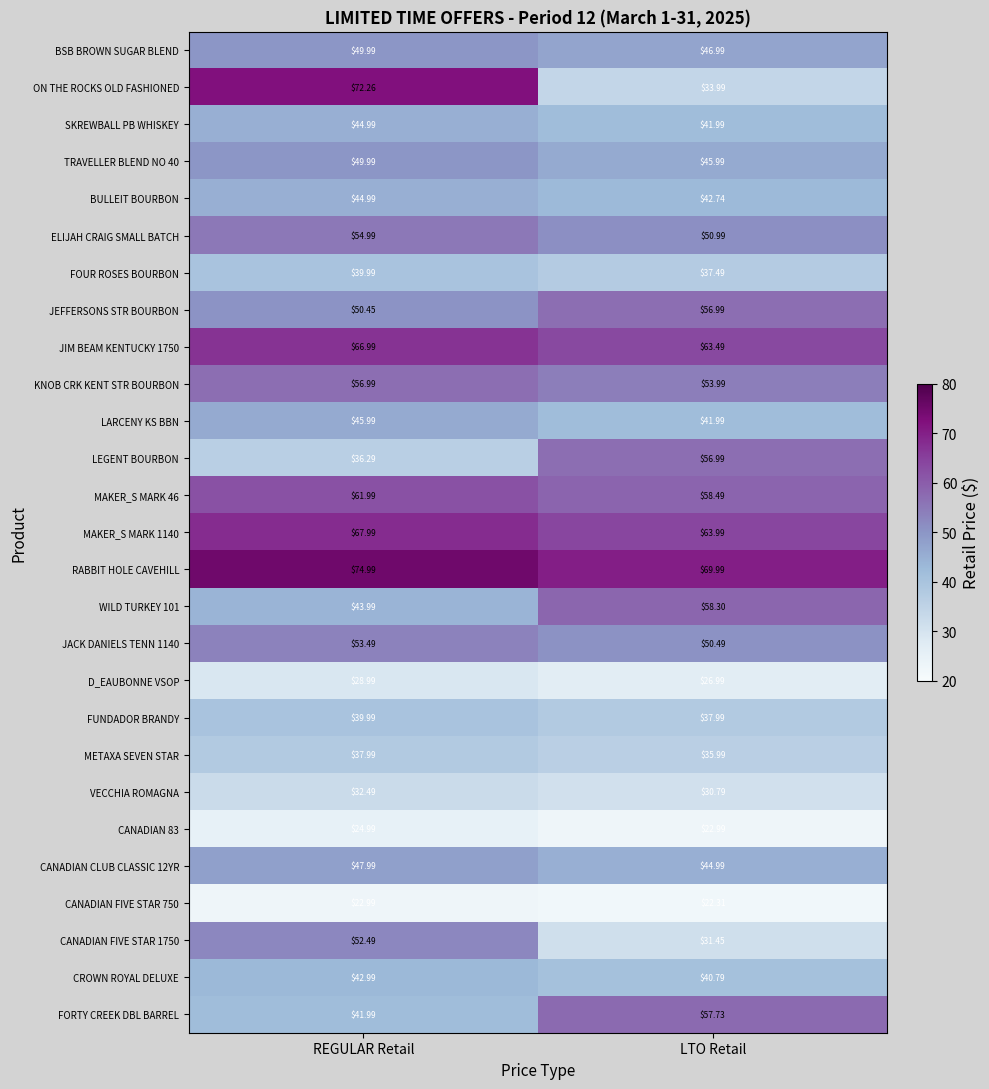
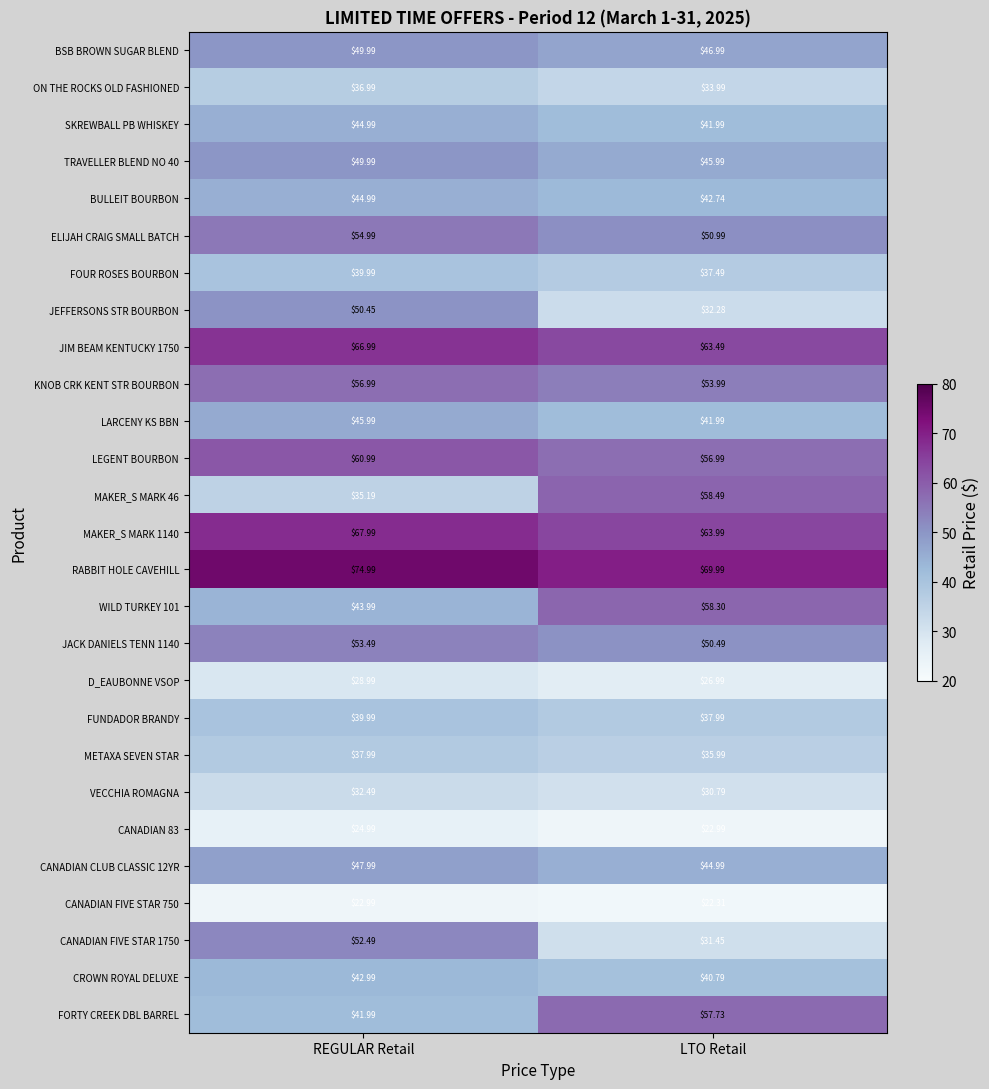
ON THE ROCKS OLD FASHIONED, REGULAR Retail: $72.26 -> $36.99
JEFFERSONS STR BOURBON, LTO Retail: $56.99 -> $32.28
LEGENT BOURBON, REGULAR Retail: $36.29 -> $60.99
MAKER_S MARK 46, REGULAR Retail: $61.99 -> $35.19
